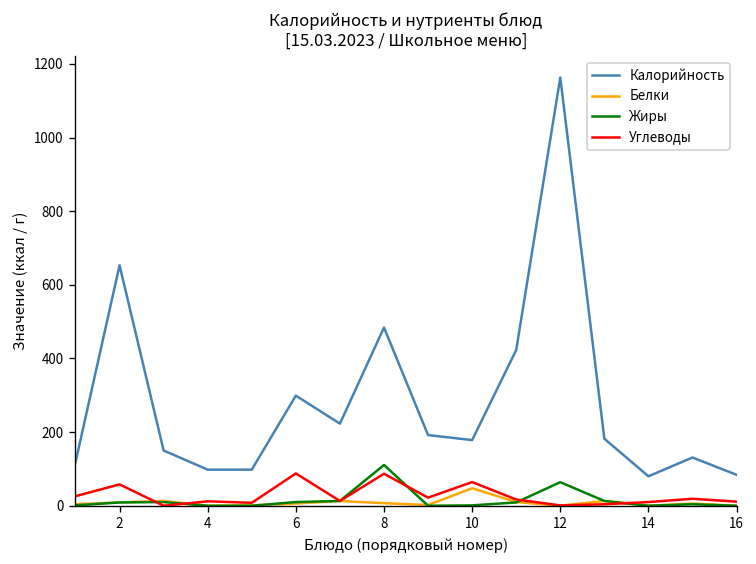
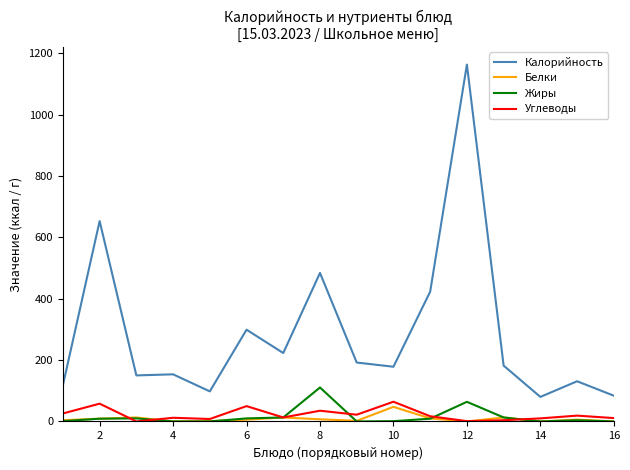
Калорийность, 4: 100 -> 150
Углеводы, 6: 90 -> 50
Углеводы, 8: 90 -> 40
